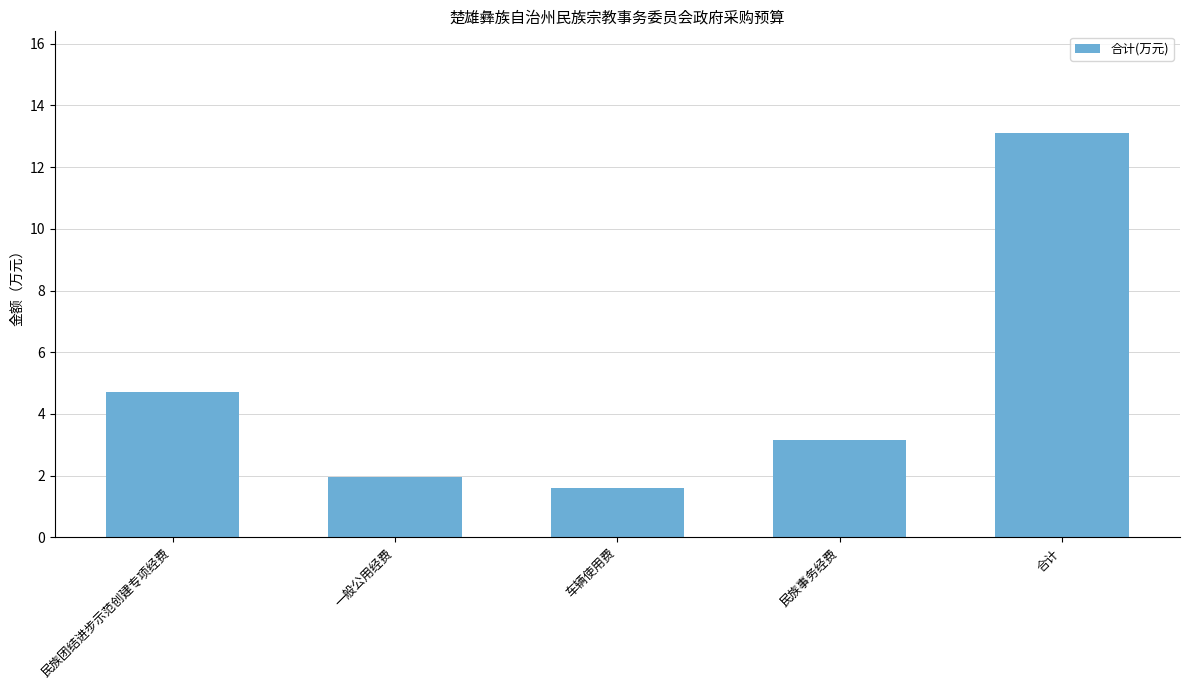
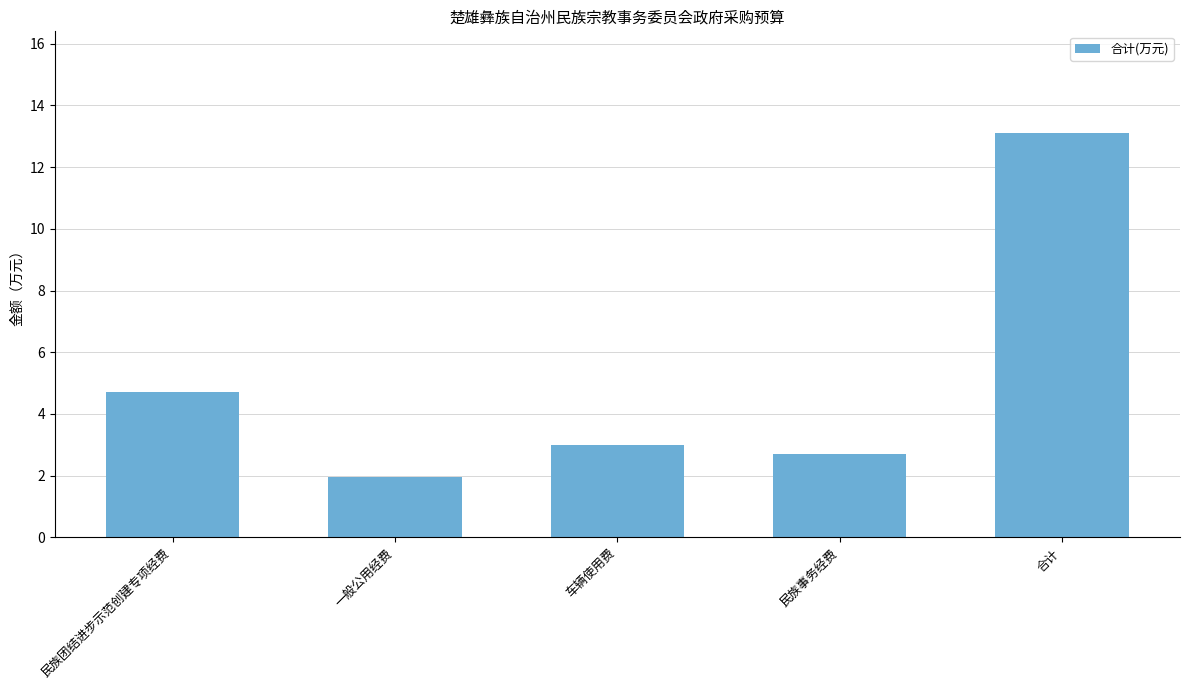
车辆使用费: 1.6 -> 3.0
民族事务经费: 3.2 -> 2.7
